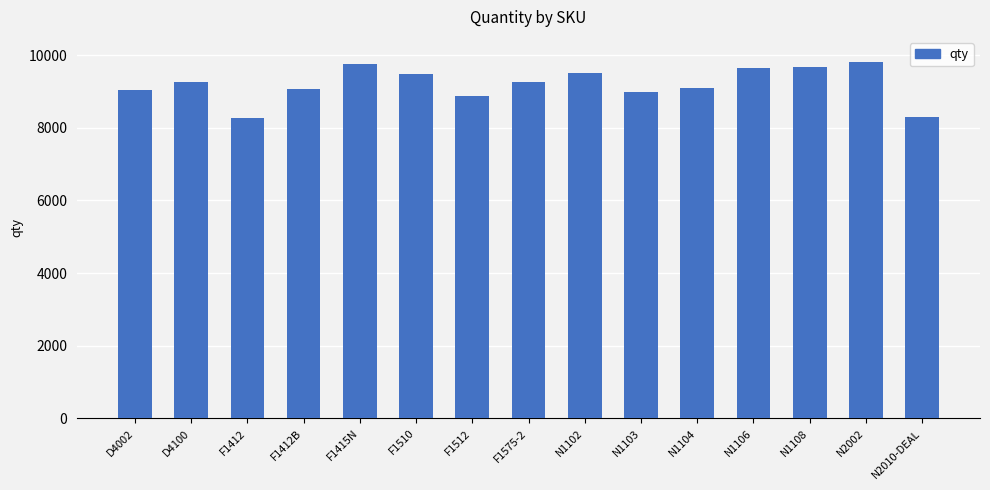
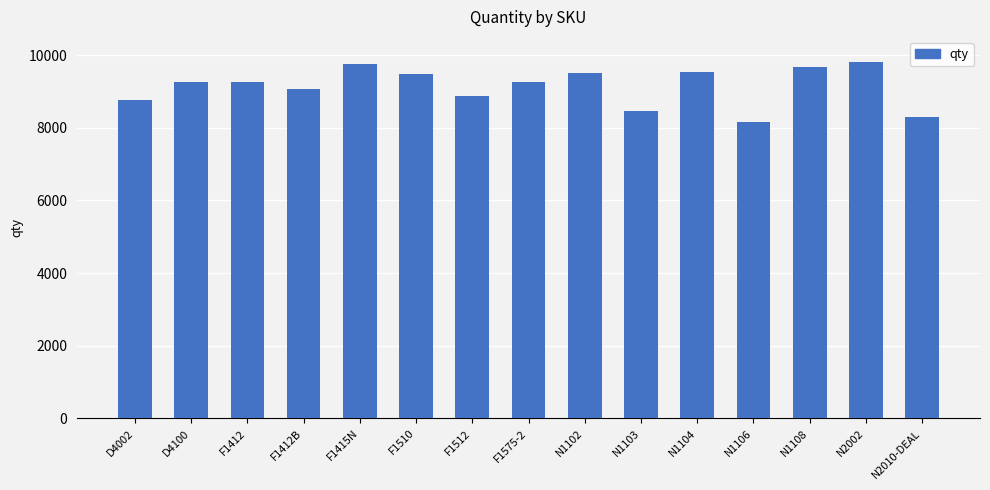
D4002: 9000 -> 8800
F1412: 8300 -> 9300
N1103: 9000 -> 8500
N1104: 9100 -> 9500
N1106: 9600 -> 8200
